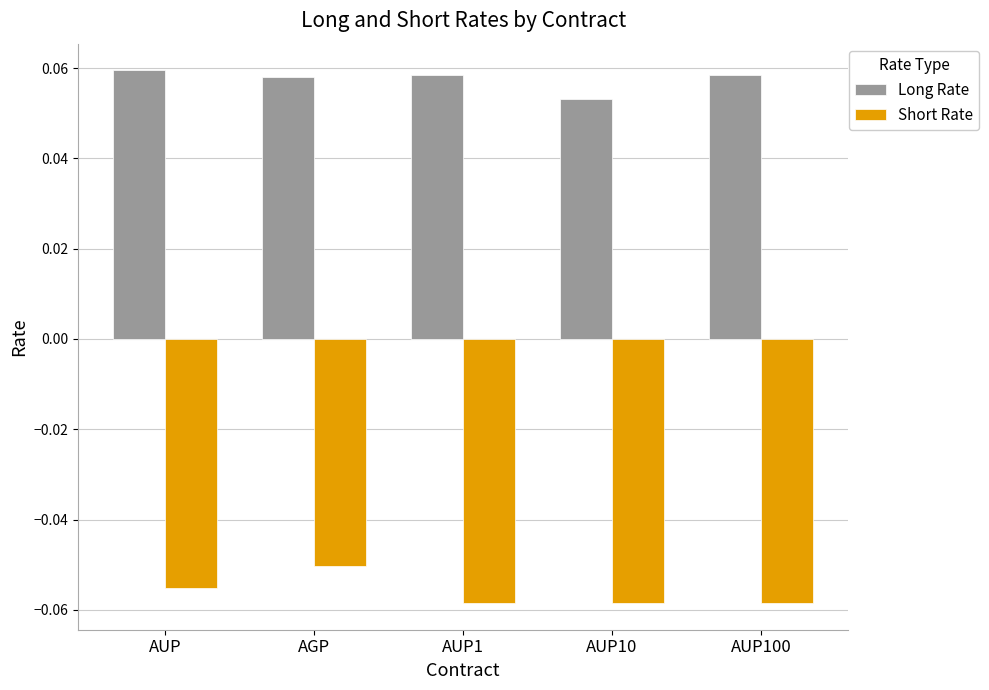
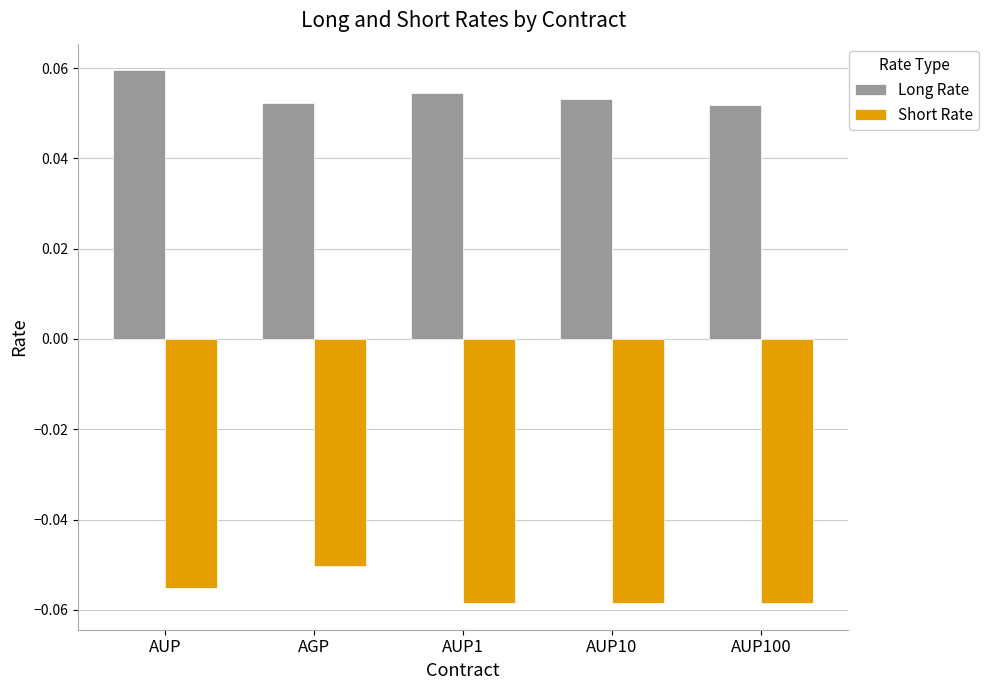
Long Rate, AGP: 0.058 -> 0.052
Long Rate, AUP1: 0.058 -> 0.055
Long Rate, AUP100: 0.058 -> 0.052
